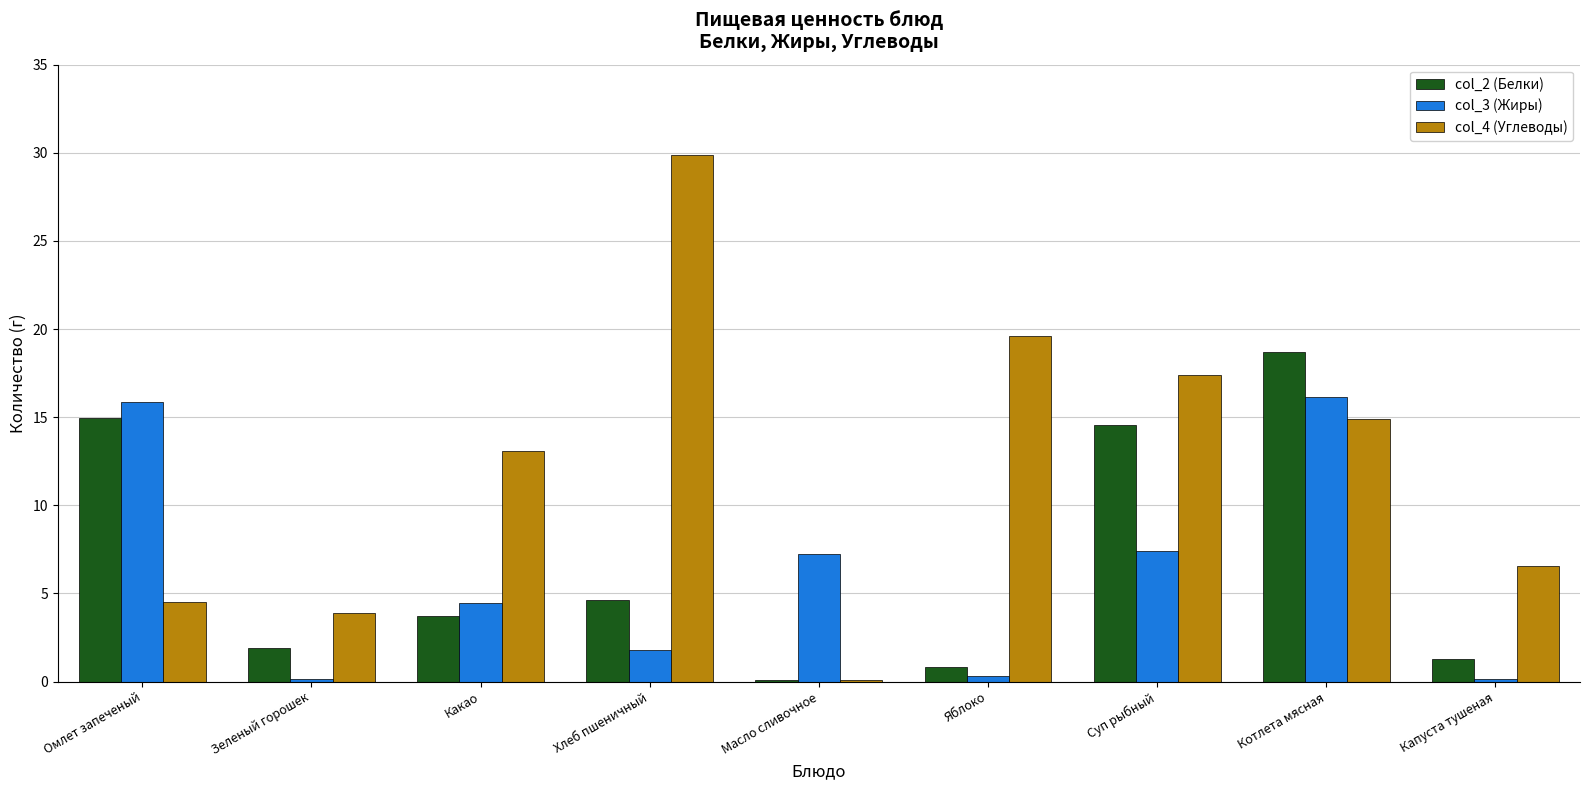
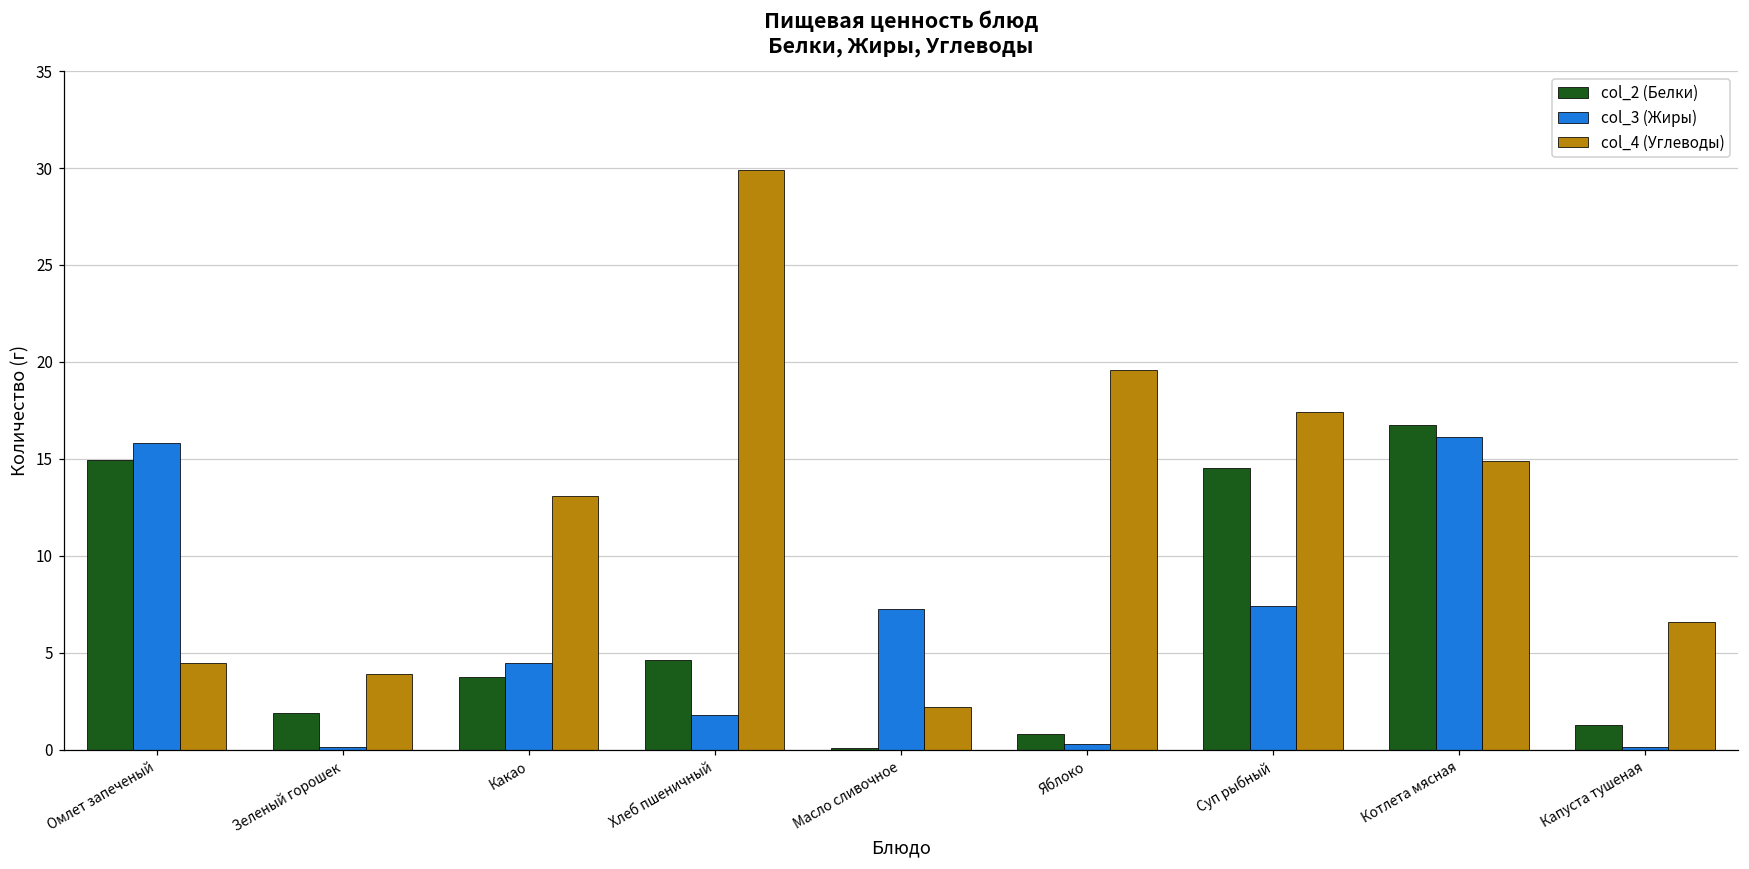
col_4 (Углеводы), Масло сливочное: 0.1 -> 2.2
col_2 (Белки), Котлета мясная: 18.7 -> 16.8
